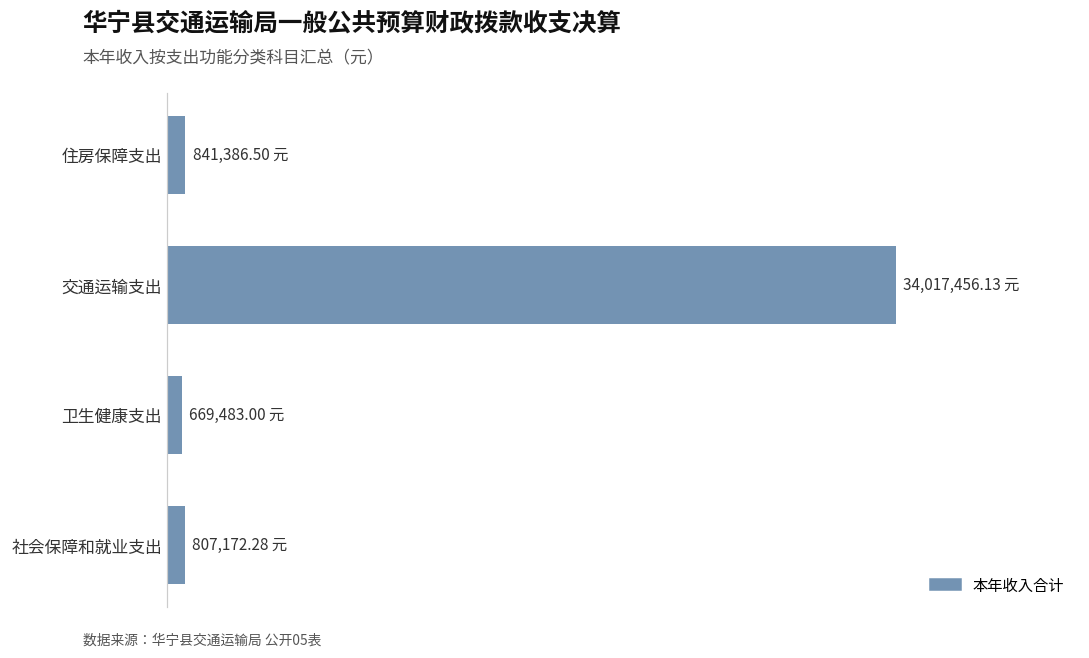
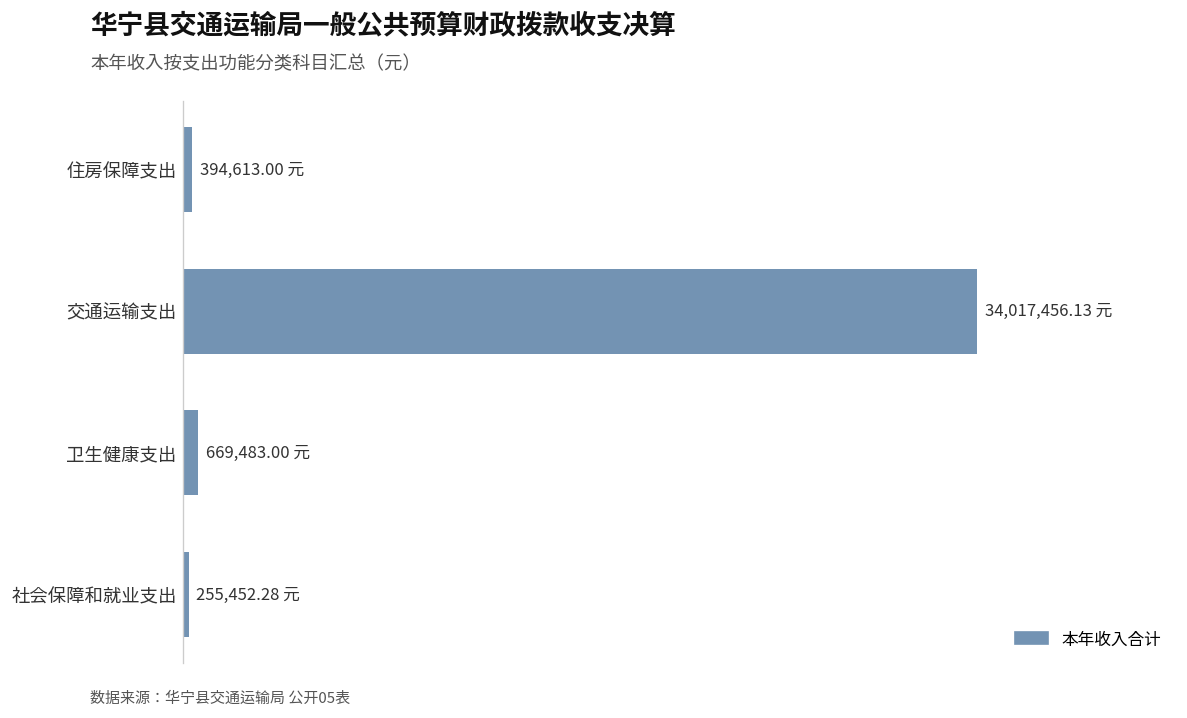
住房保障支出: 841,386.50 -> 394,613.00
社会保障和就业支出: 807,172.28 -> 255,452.28
